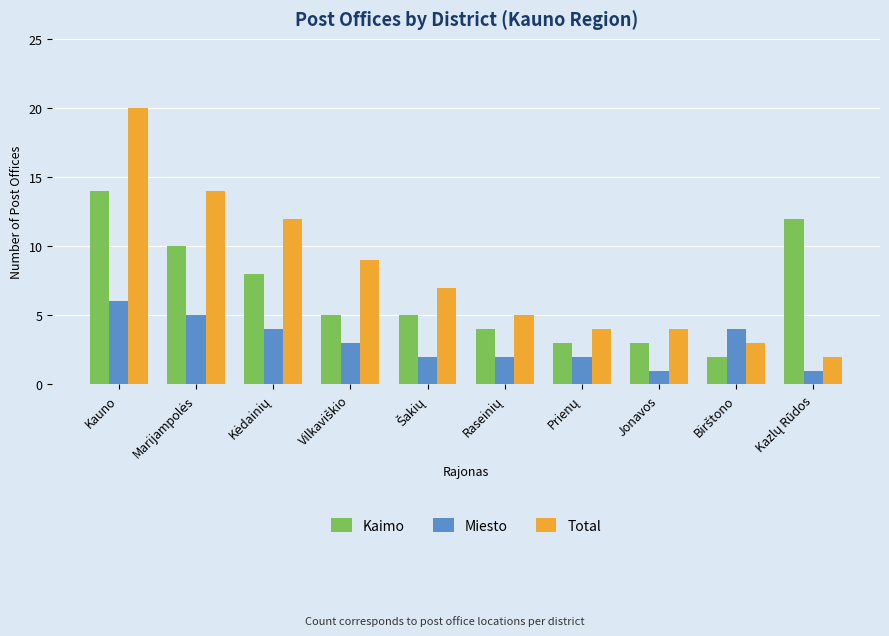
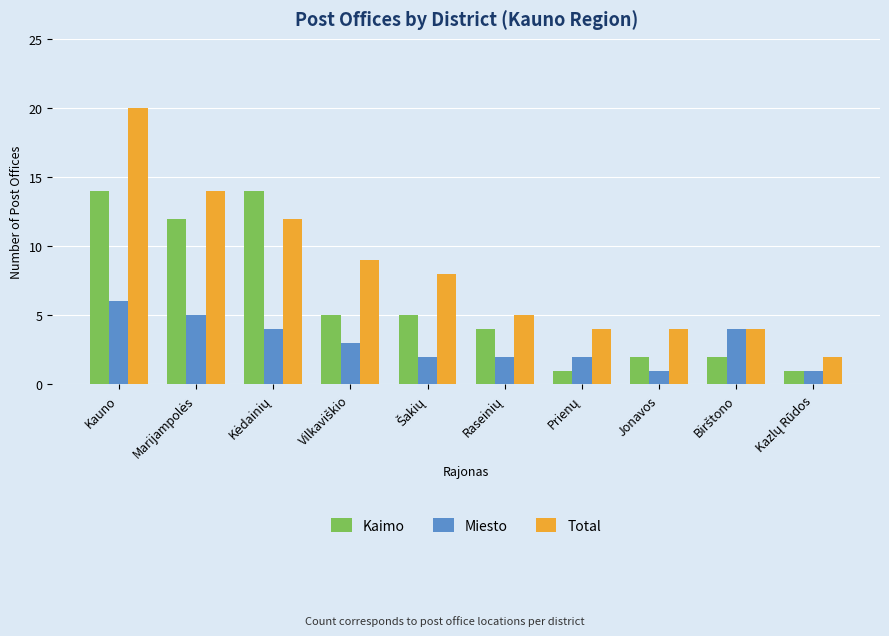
Kaimo, Marijampolės: 10 -> 12
Kaimo, Kėdainių: 8 -> 14
Total, Šakių: 7 -> 8
Kaimo, Prienų: 3 -> 1
Kaimo, Jonavos: 3 -> 2
Total, Birštono: 3 -> 4
Kaimo, Kazlų Rūdos: 12 -> 1
